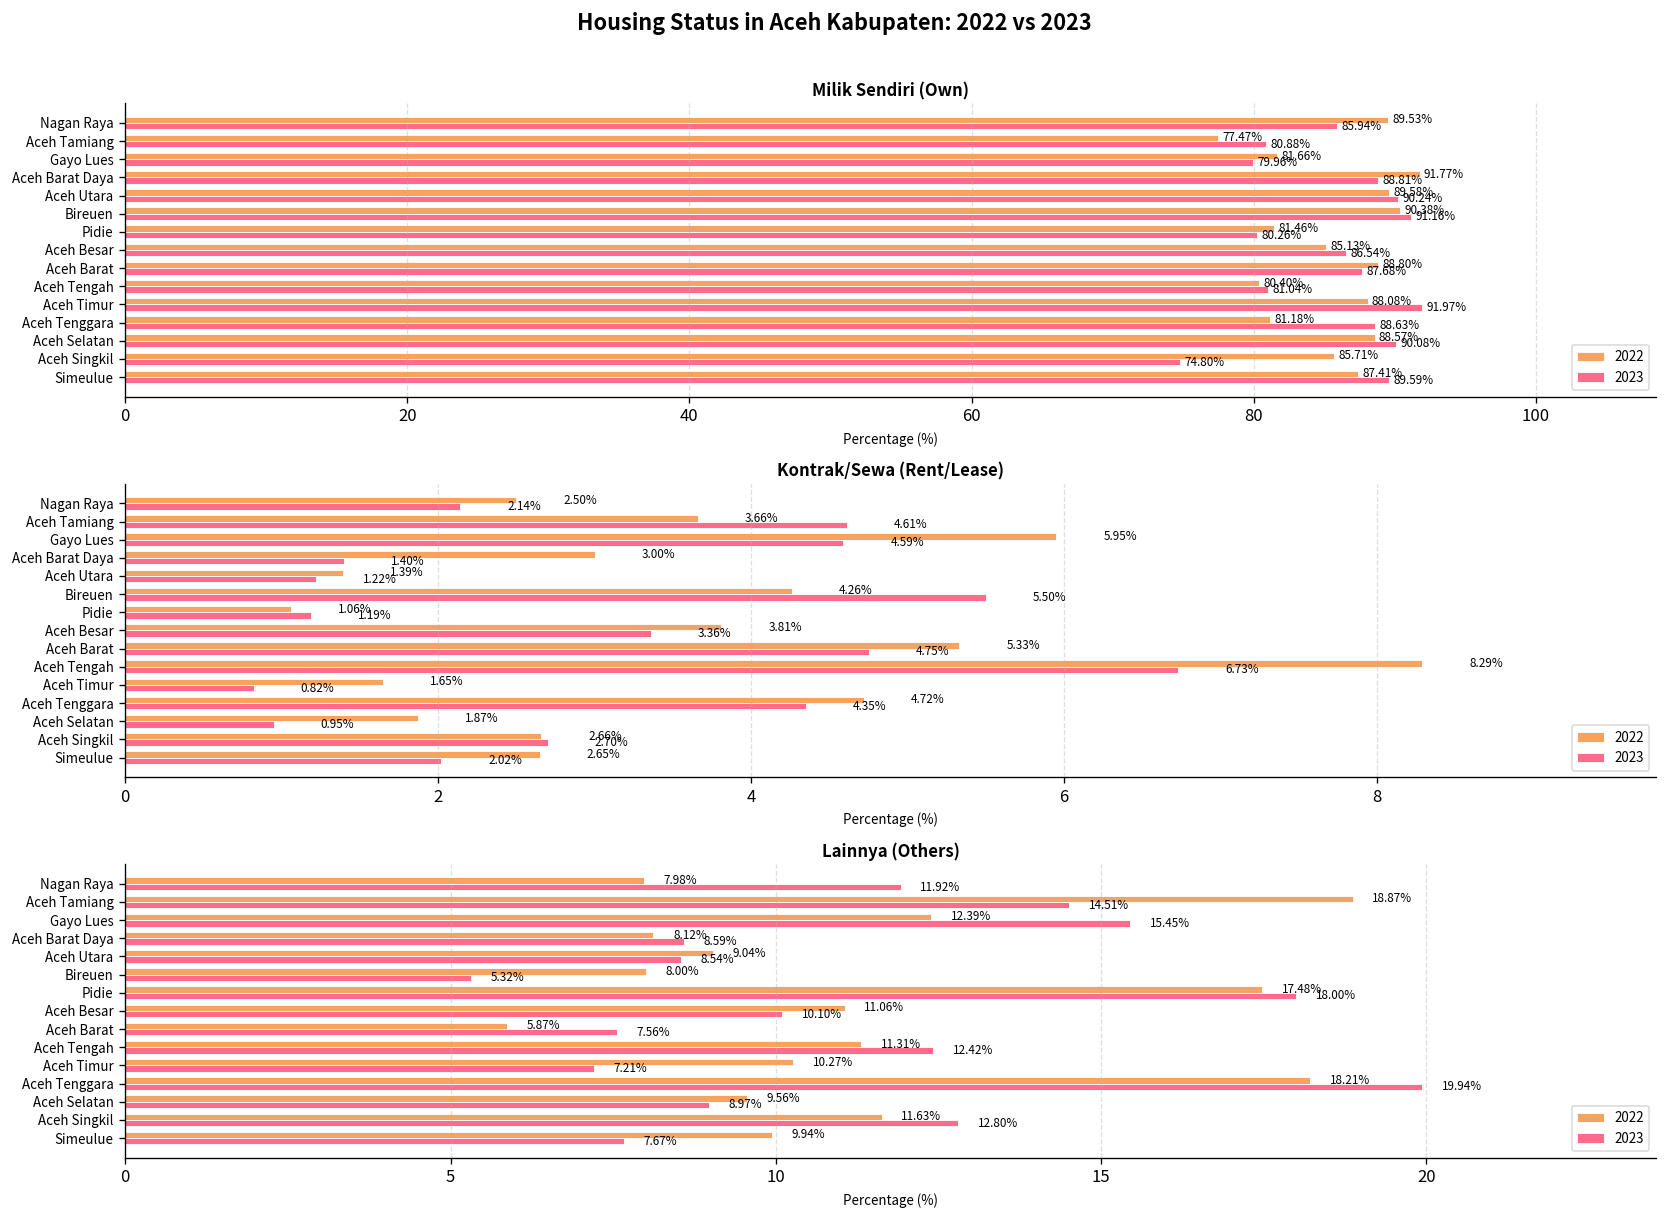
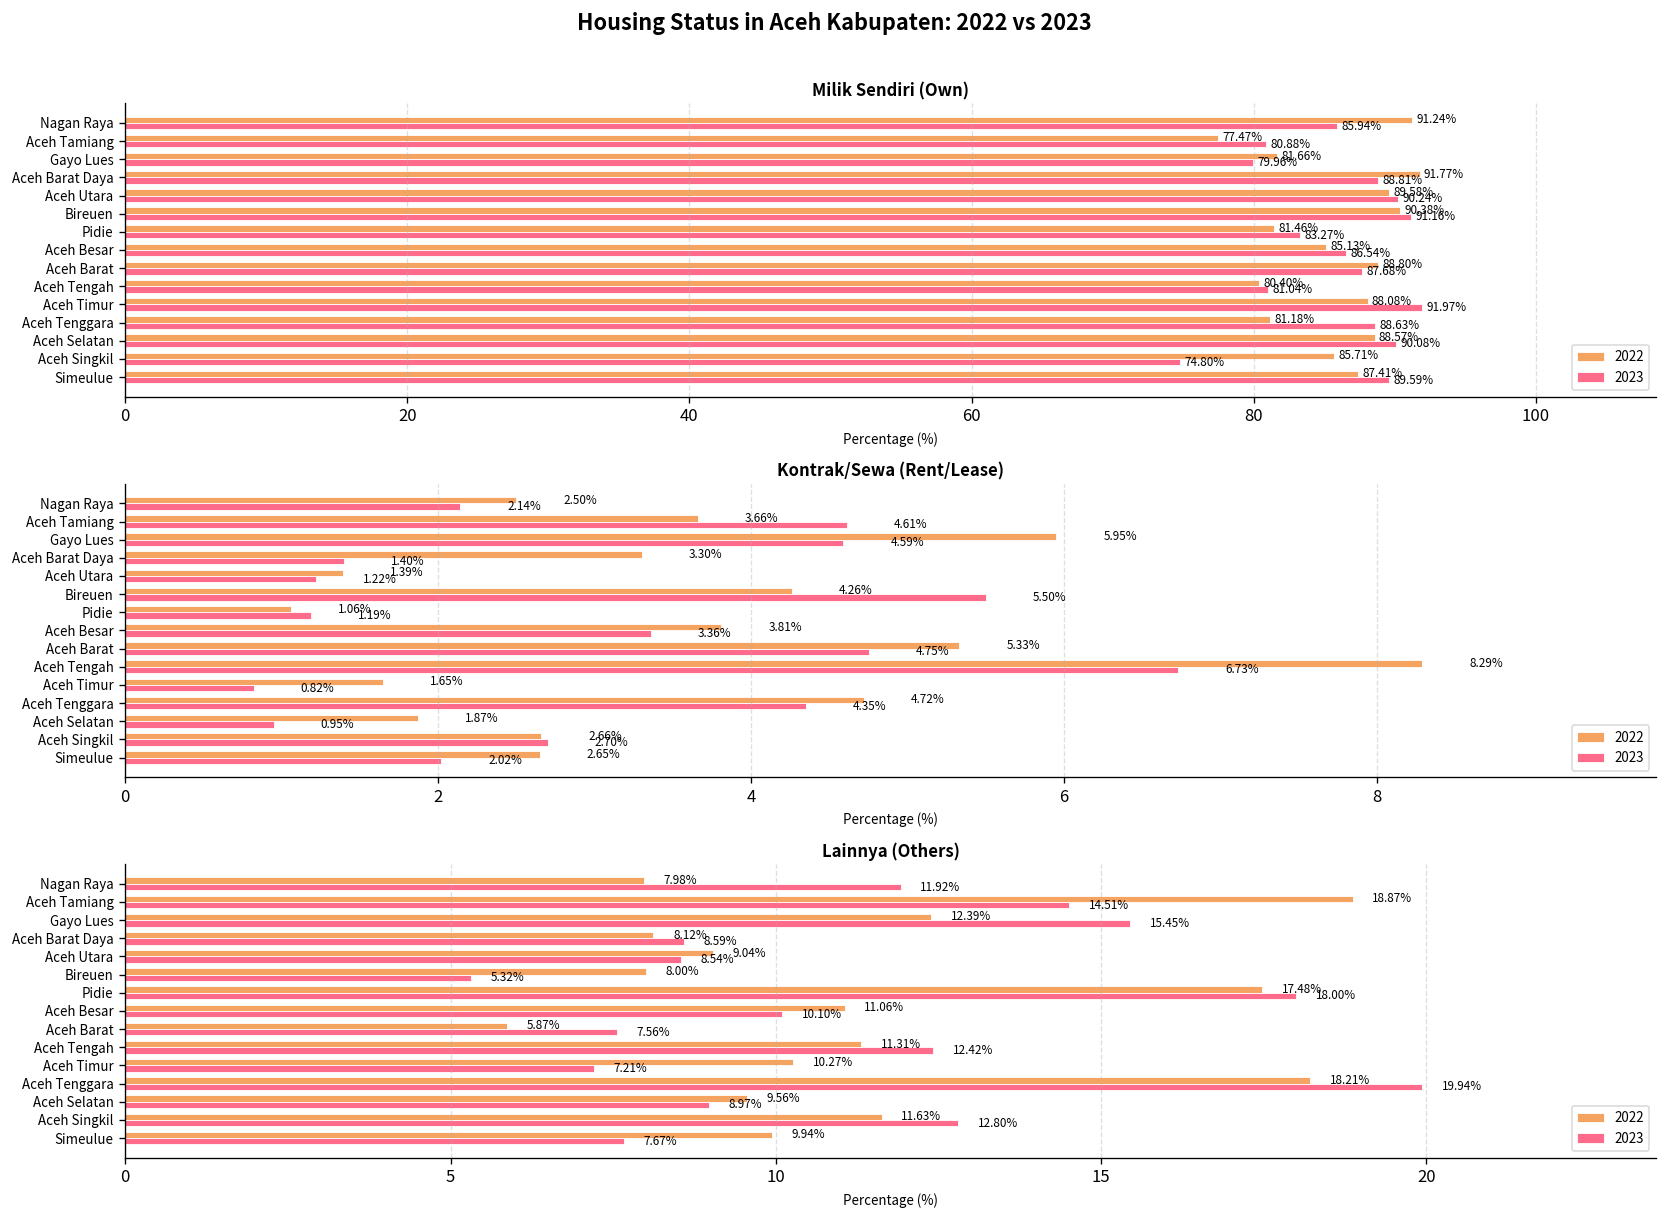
Milik Sendiri (Own), 2022, Nagan Raya: 89.53% -> 91.24%
Milik Sendiri (Own), 2023, Pidie: 80.26% -> 83.27%
Kontrak/Sewa (Rent/Lease), 2022, Aceh Barat Daya: 3.00% -> 3.30%
